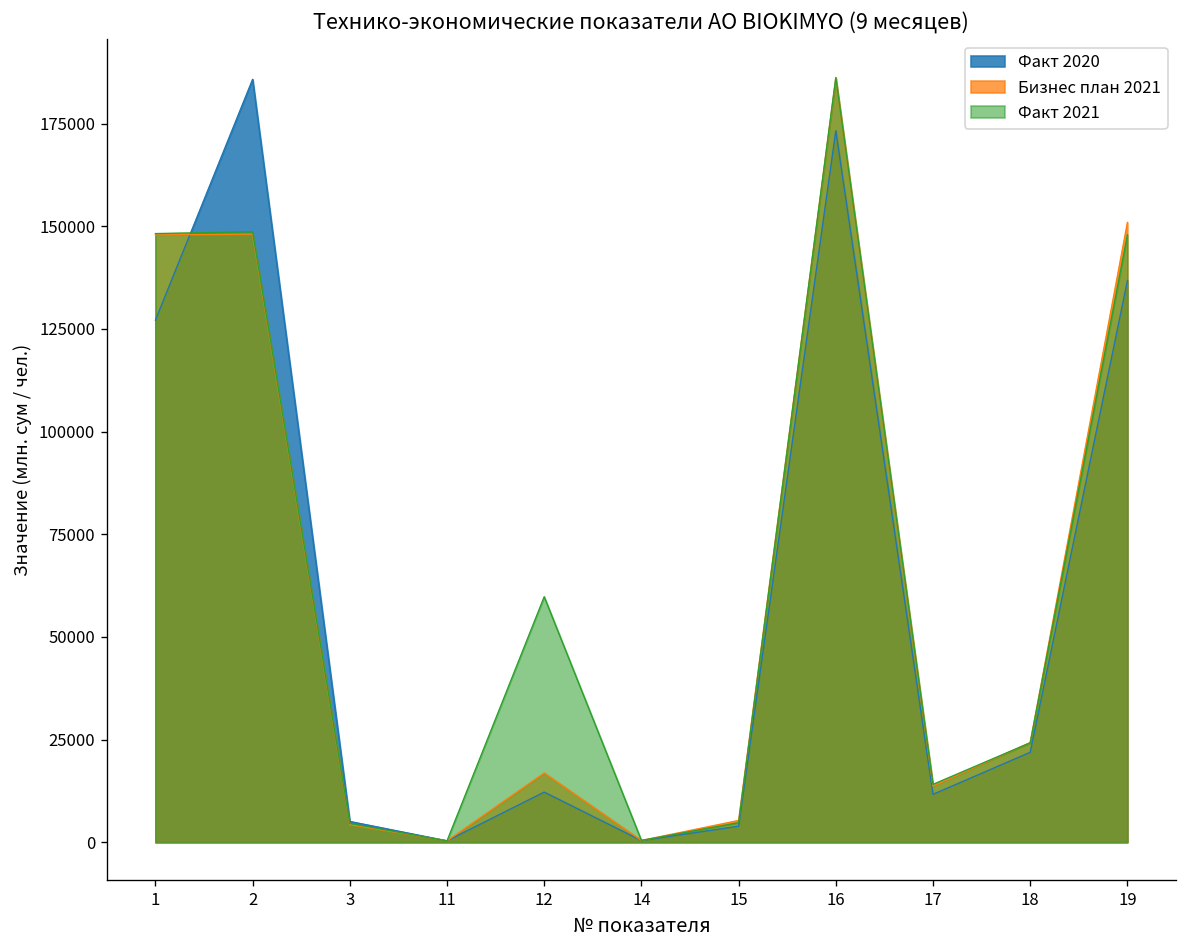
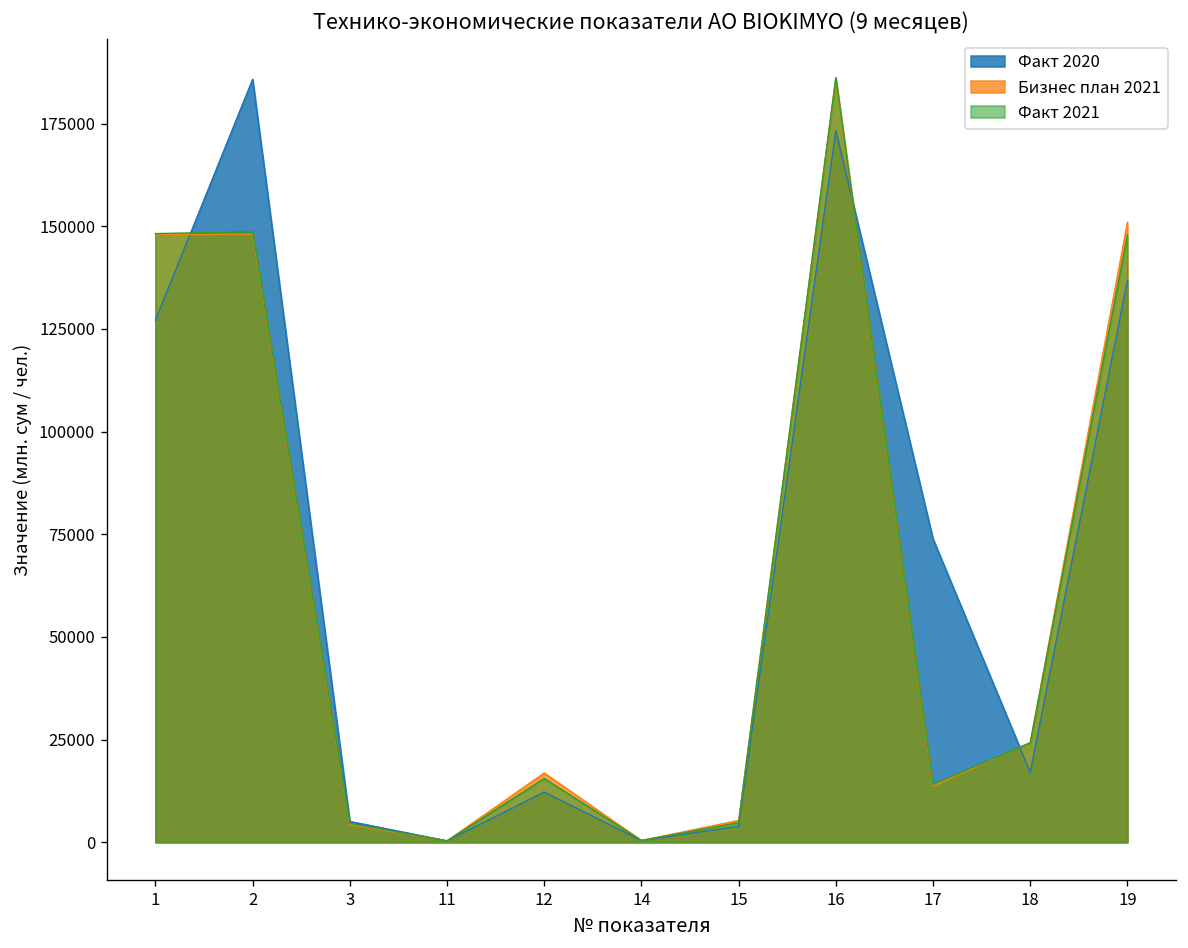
Факт 2021, 12: 60000 -> 16000
Факт 2020, 17: 12000 -> 74000
Факт 2020, 18: 22000 -> 17000
